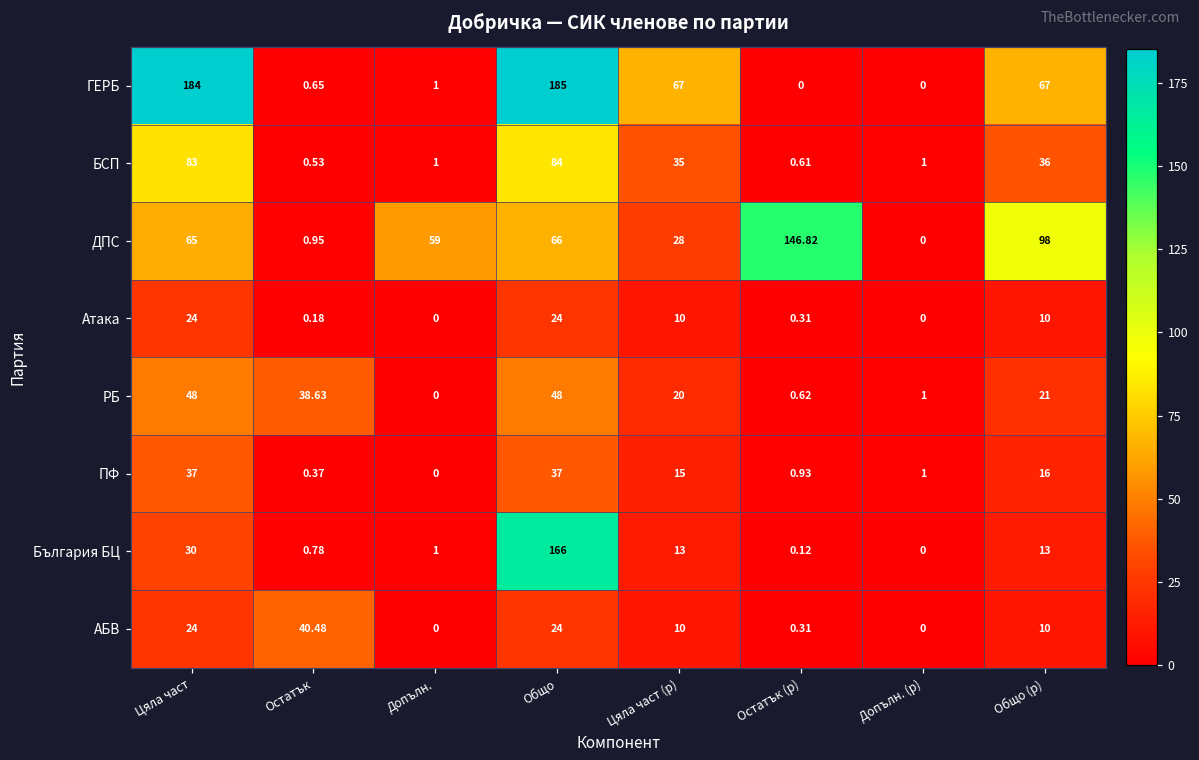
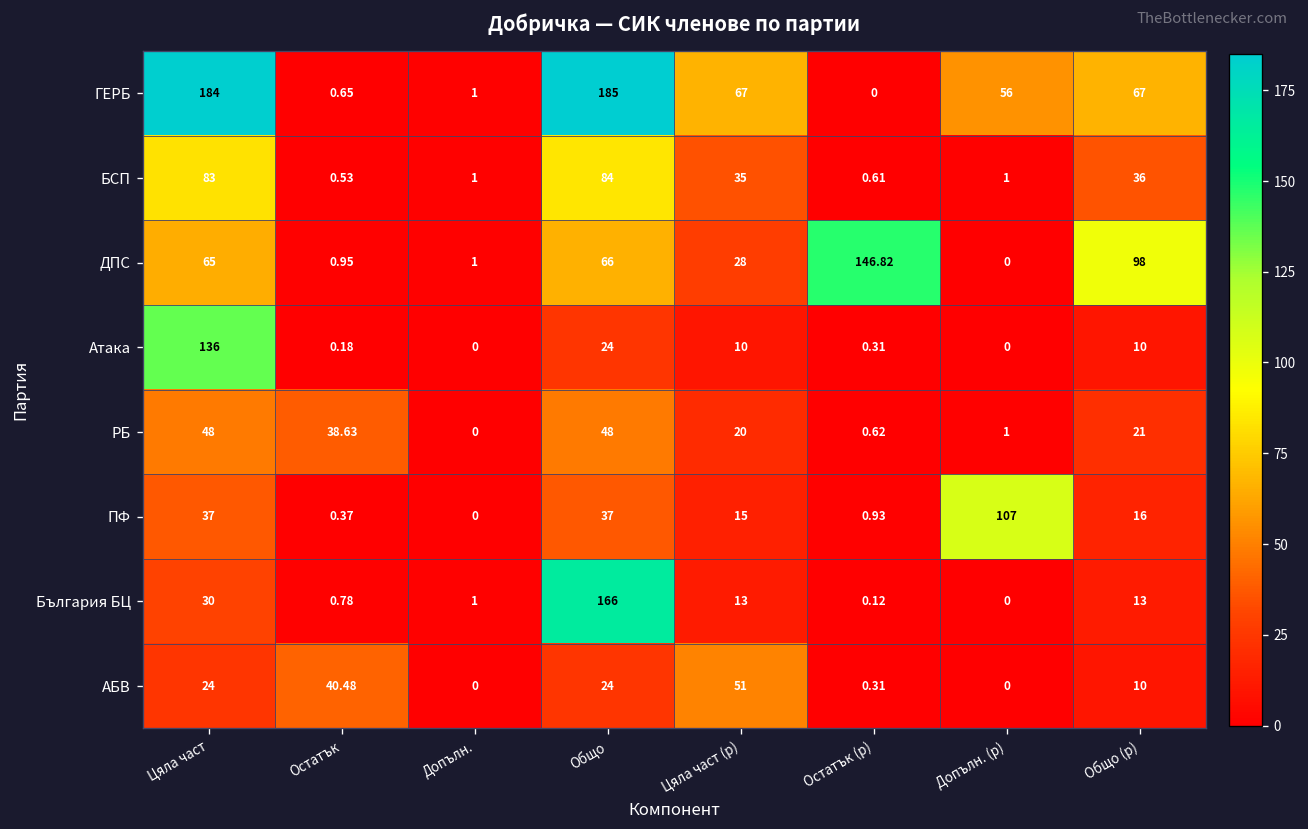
ГЕРБ, Допълн. (р): 0 -> 56
ДПС, Допълн.: 59 -> 1
Атака, Цяла част: 24 -> 136
ПФ, Допълн. (р): 1 -> 107
АБВ, Цяла част (р): 10 -> 51
